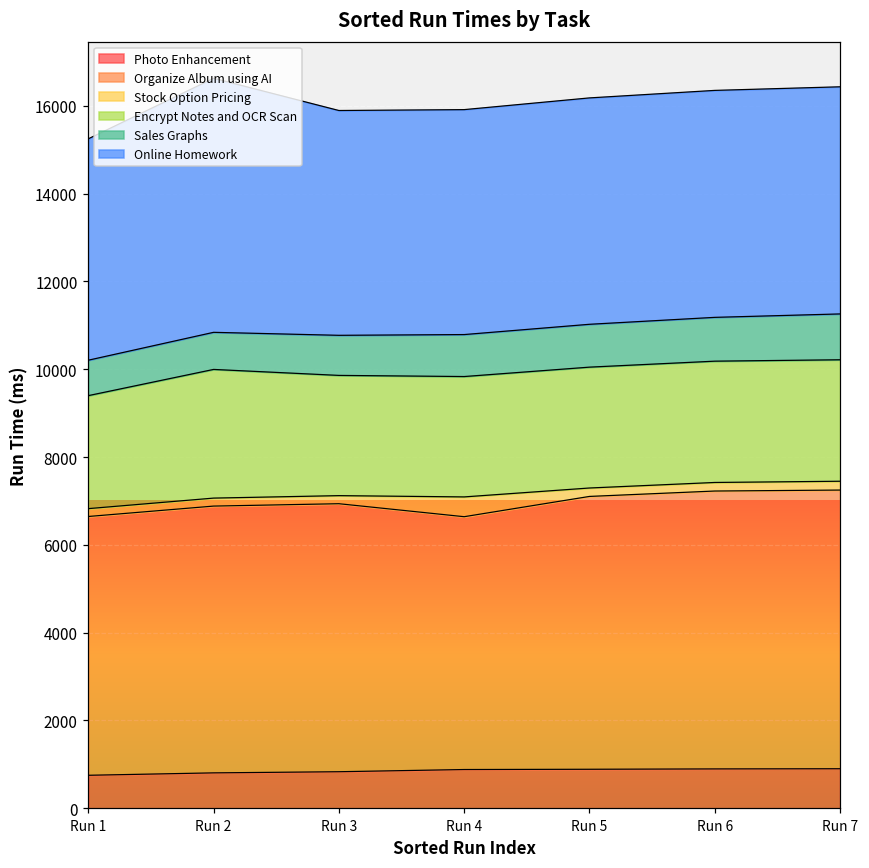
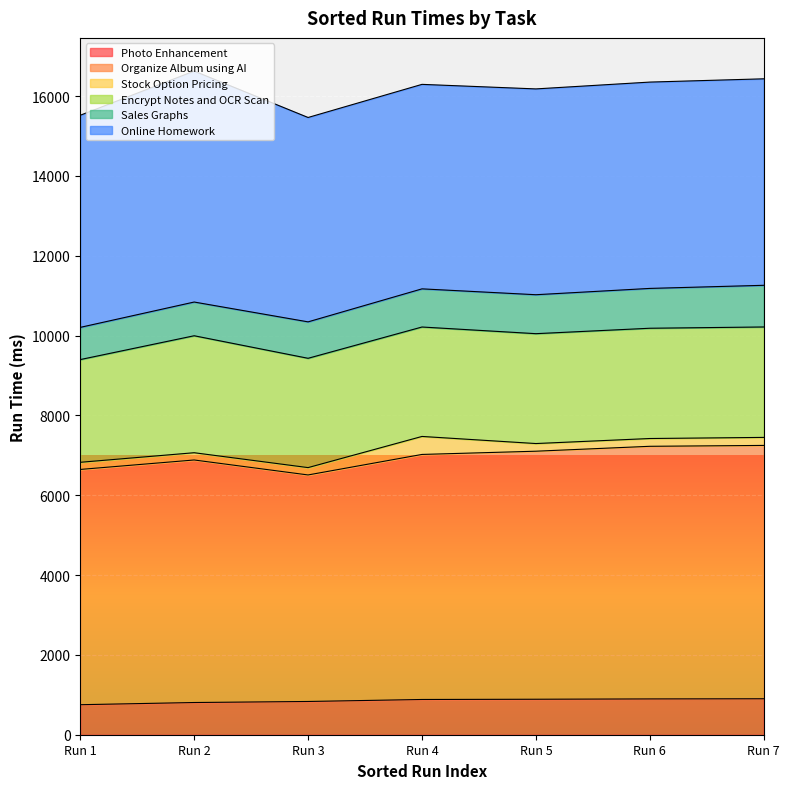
Online Homework, Run 1: 5000 -> 5300
Organize Album using AI, Run 3: 6100 -> 5700
Organize Album using AI, Run 4: 5800 -> 6100
